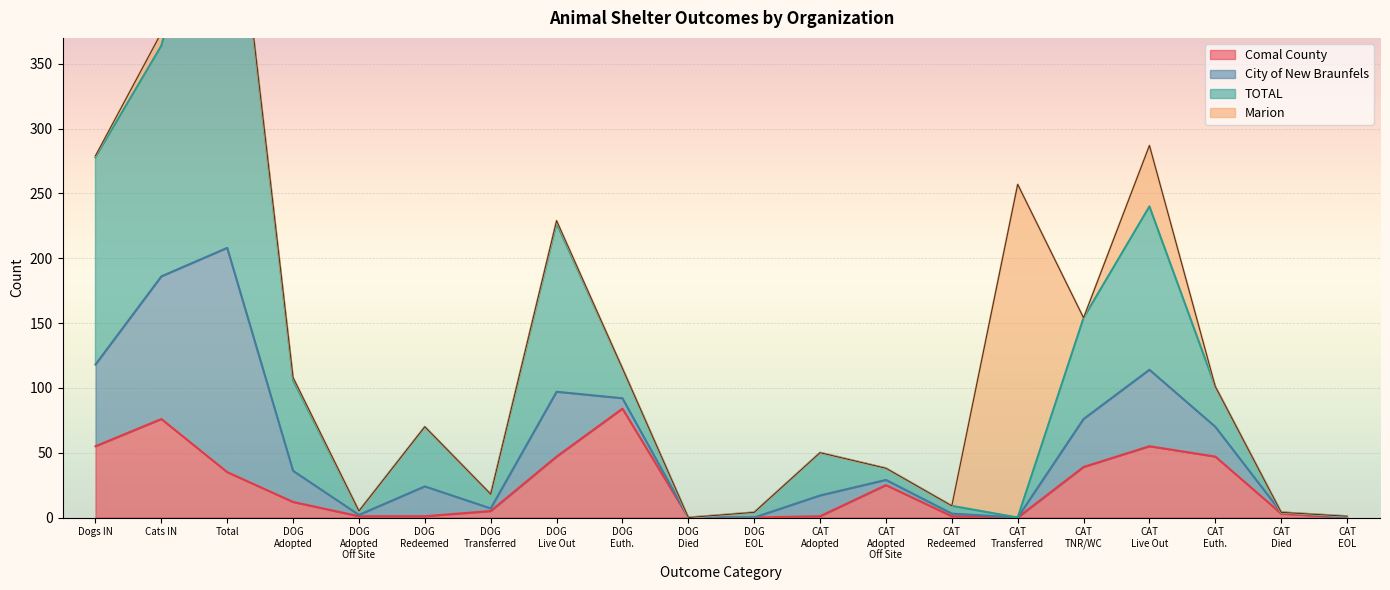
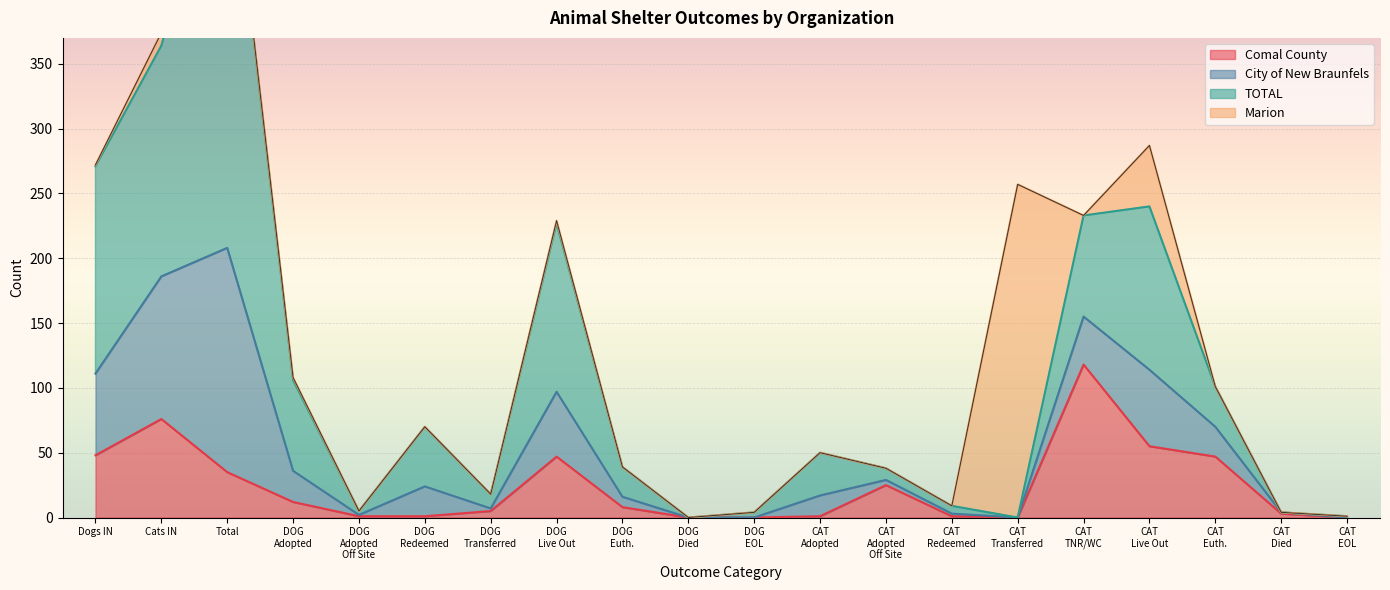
Comal County, Dogs IN: 55 -> 48
Comal County, DOG Euth.: 84 -> 8
Comal County, CAT TNR/WC: 39 -> 118
